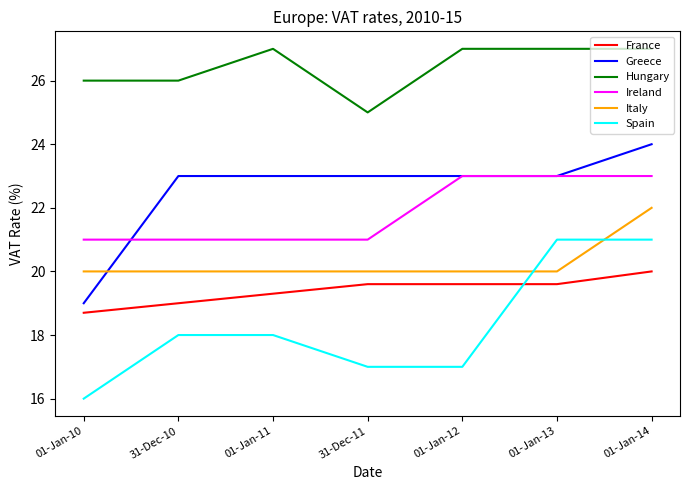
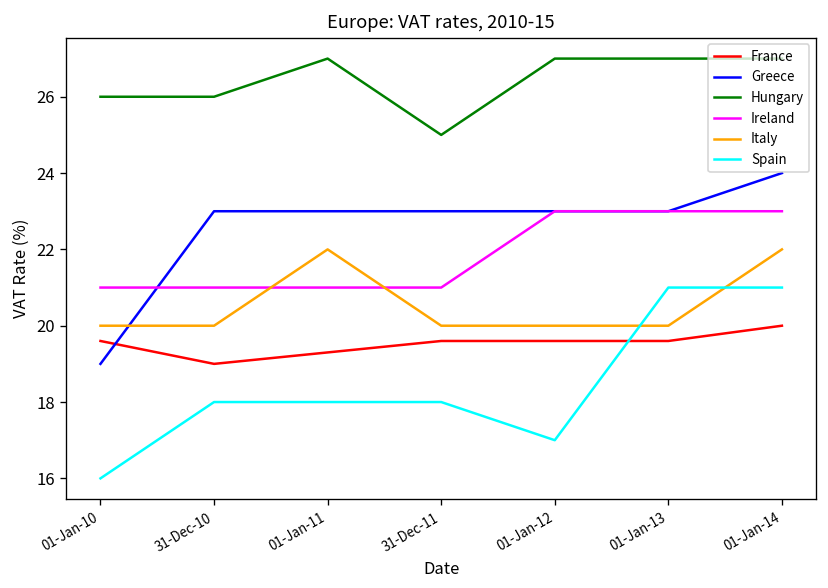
France, 01-Jan-10: 18.7 -> 19.6
Italy, 01-Jan-11: 20 -> 22
Spain, 31-Dec-11: 17 -> 18
